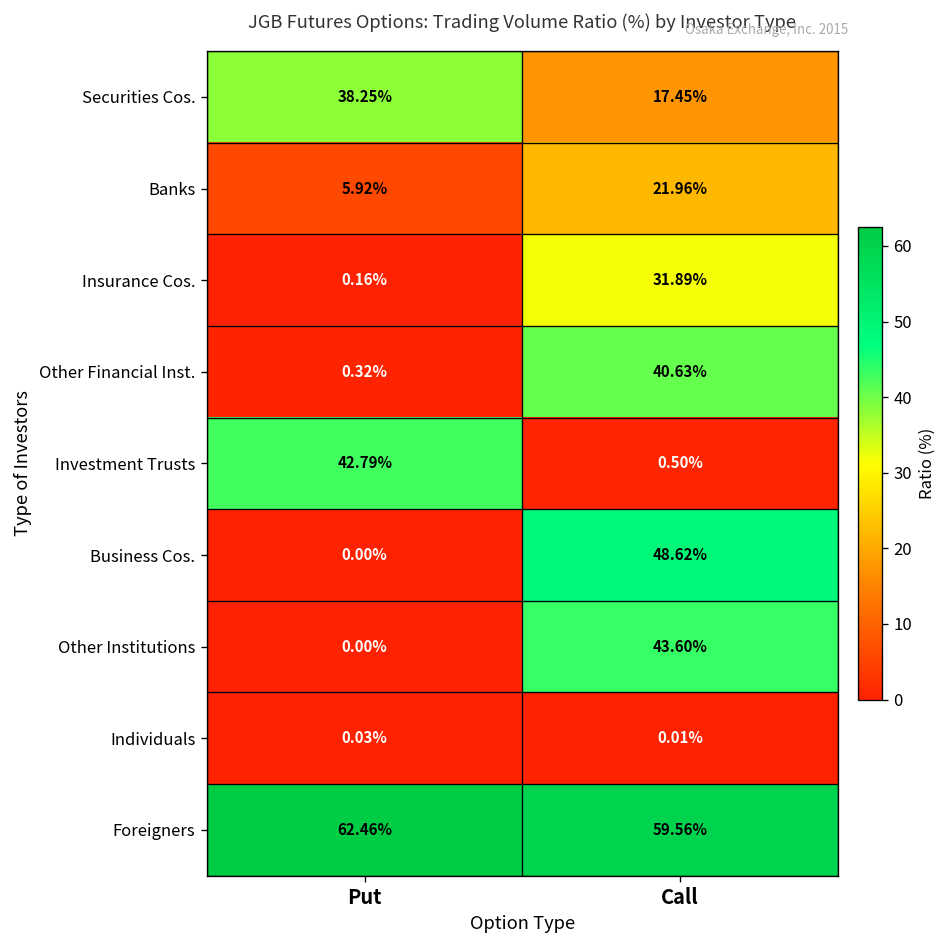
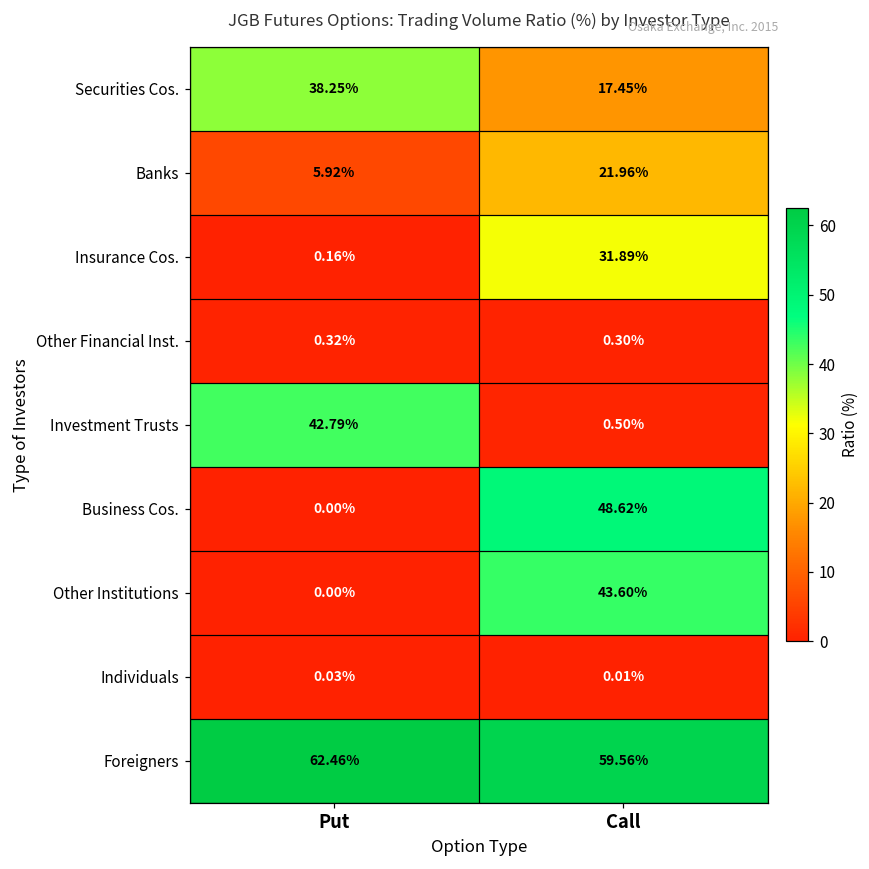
Other Financial Inst., Call: 40.63% -> 0.30%
